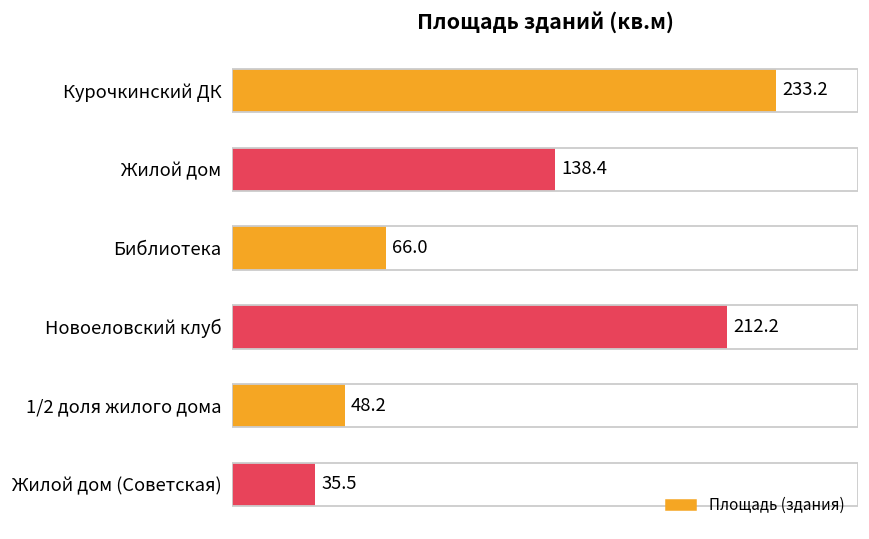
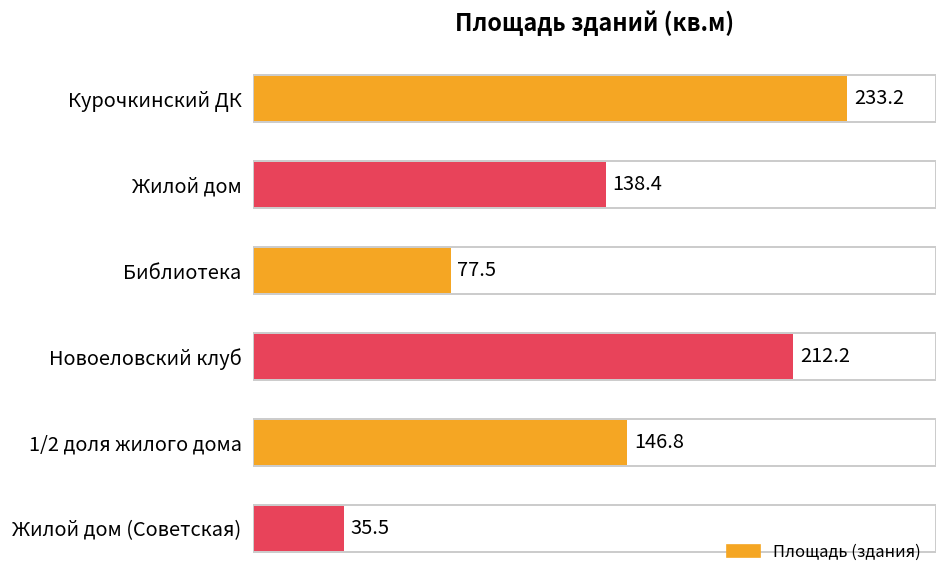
Библиотека: 66.0 -> 77.5
1/2 доля жилого дома: 48.2 -> 146.8
